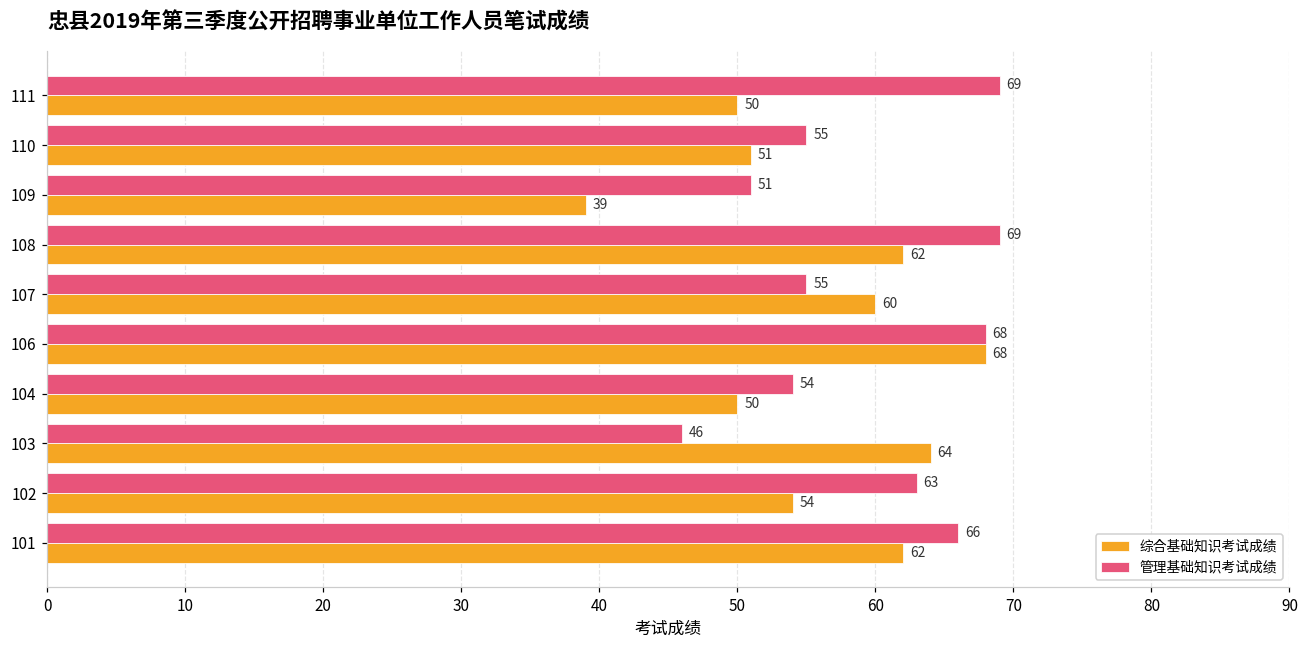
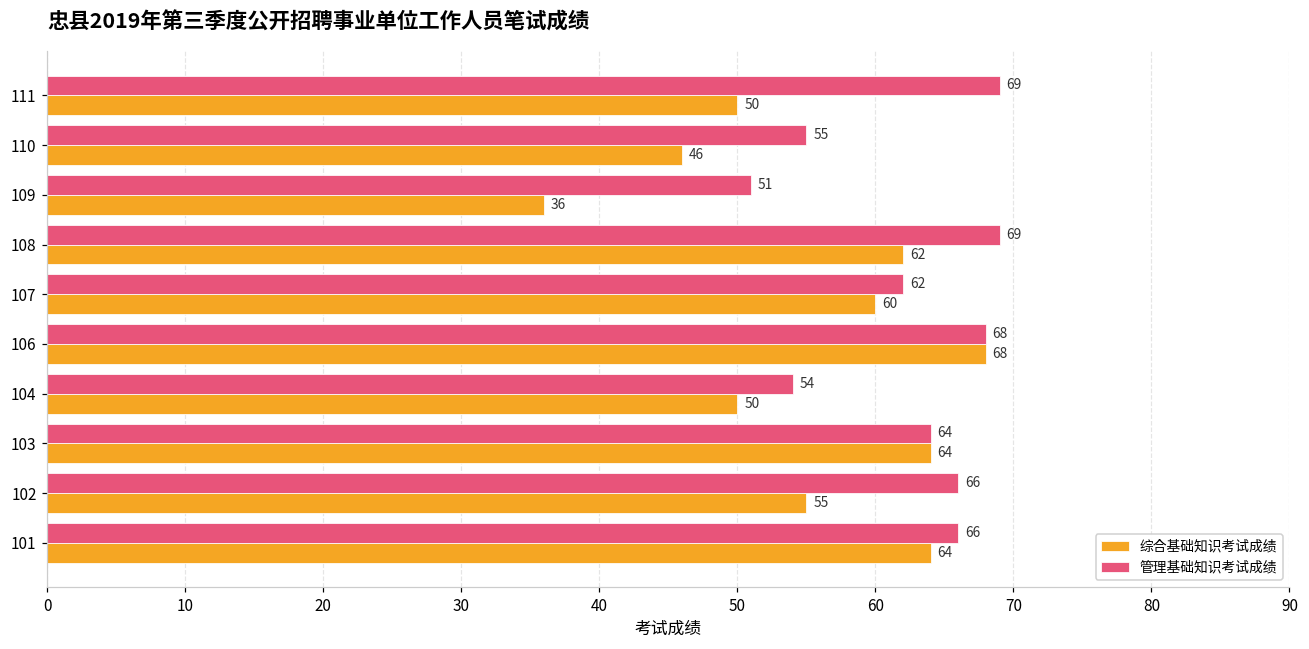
综合基础知识考试成绩, 110: 51 -> 46
综合基础知识考试成绩, 109: 39 -> 36
管理基础知识考试成绩, 107: 55 -> 62
管理基础知识考试成绩, 103: 46 -> 64
管理基础知识考试成绩, 102: 63 -> 66
综合基础知识考试成绩, 102: 54 -> 55
综合基础知识考试成绩, 101: 62 -> 64
